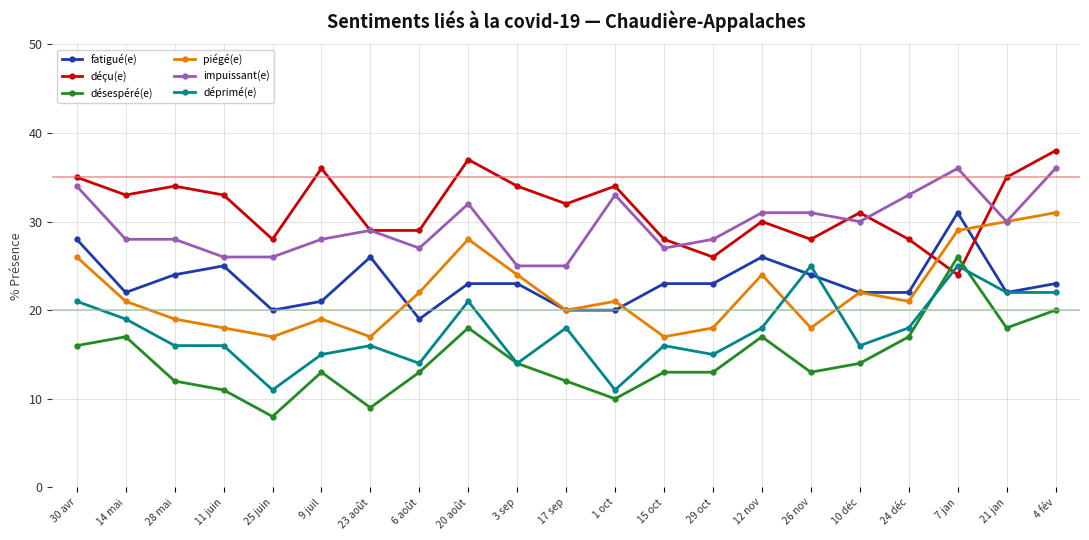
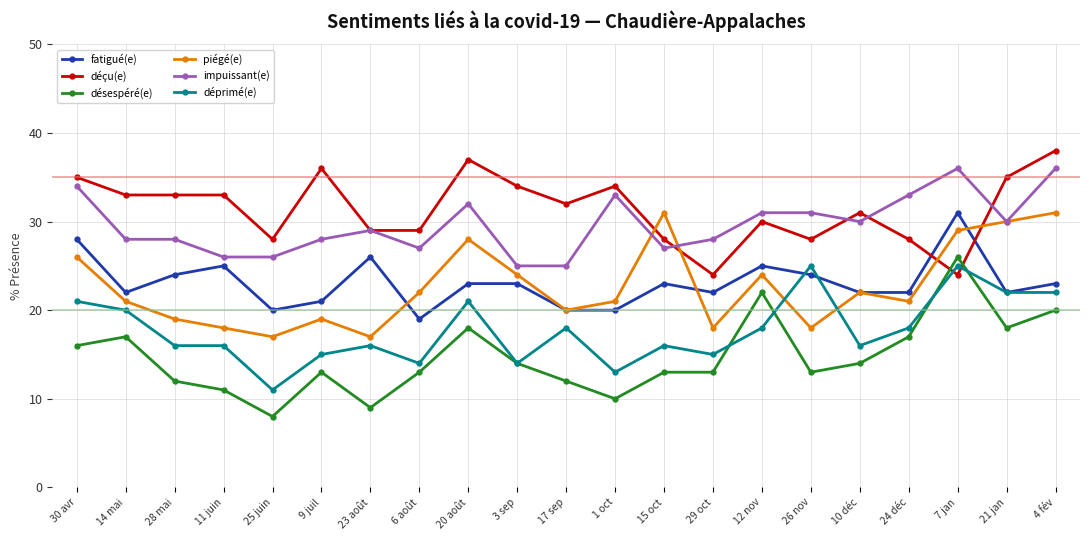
déprimé(e), 14 mai: 19 -> 20
déçu(e), 28 mai: 34 -> 33
déprimé(e), 1 oct: 11 -> 13
piégé(e), 15 oct: 17 -> 31
fatigué(e), 29 oct: 23 -> 22
déçu(e), 29 oct: 26 -> 24
fatigué(e), 12 nov: 26 -> 25
désespéré(e), 12 nov: 17 -> 22
